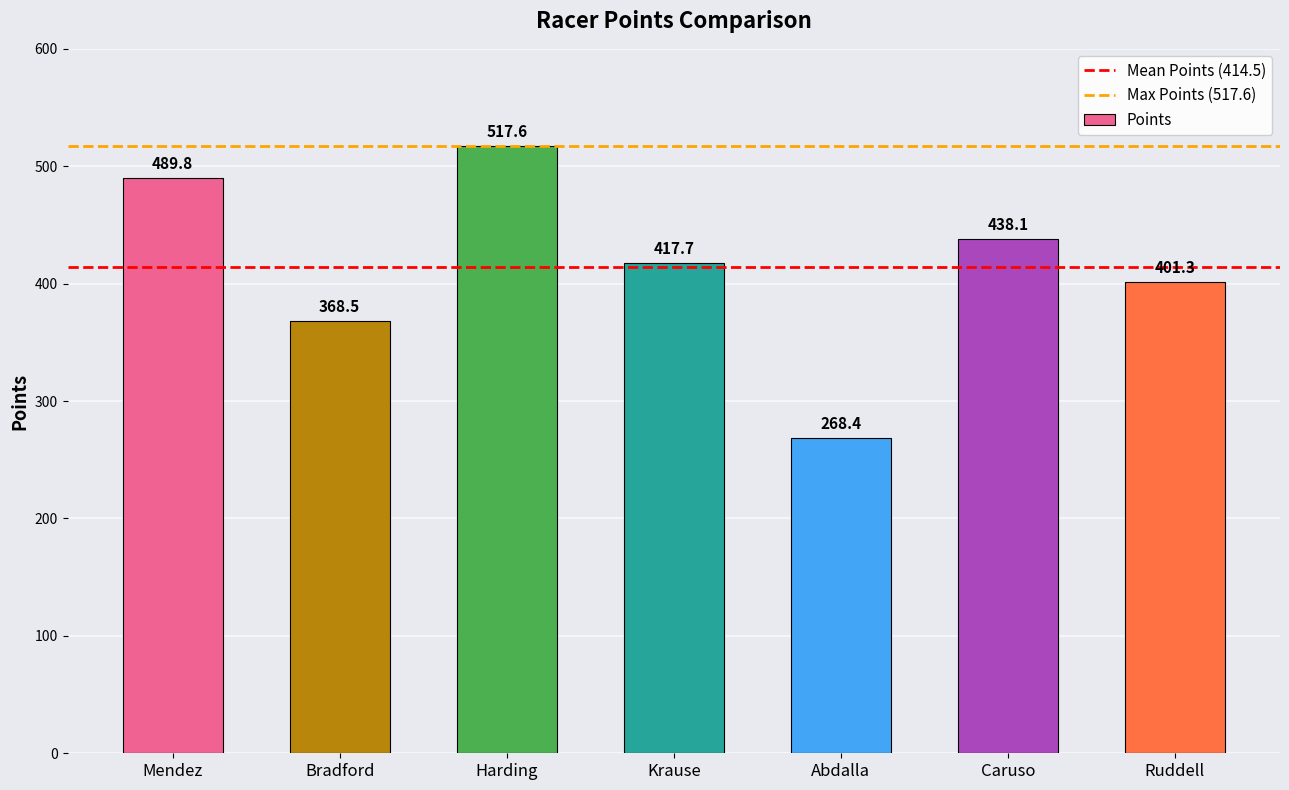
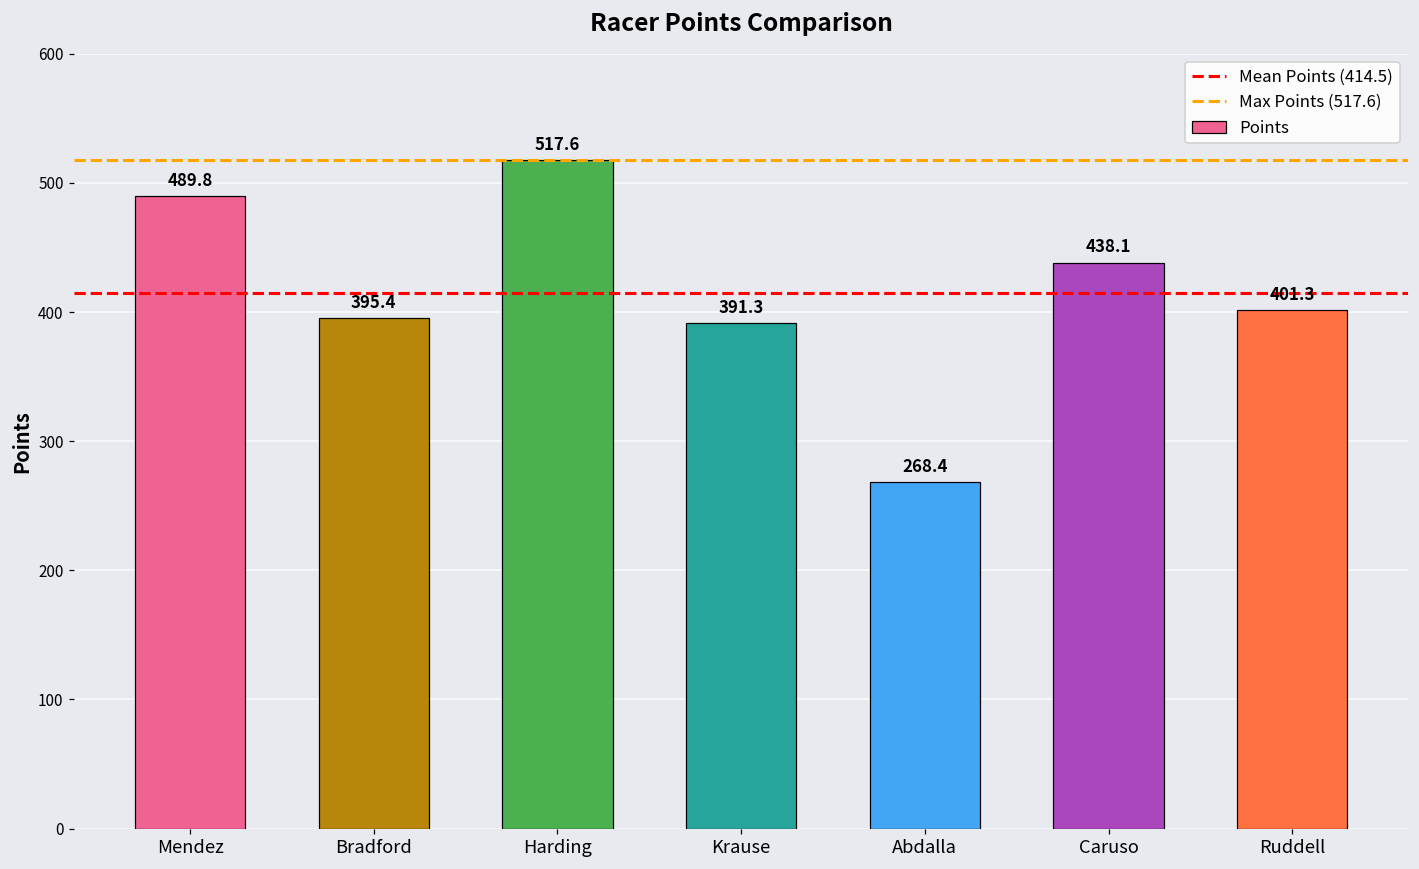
Bradford: 368.5 -> 395.4
Krause: 417.7 -> 391.3
